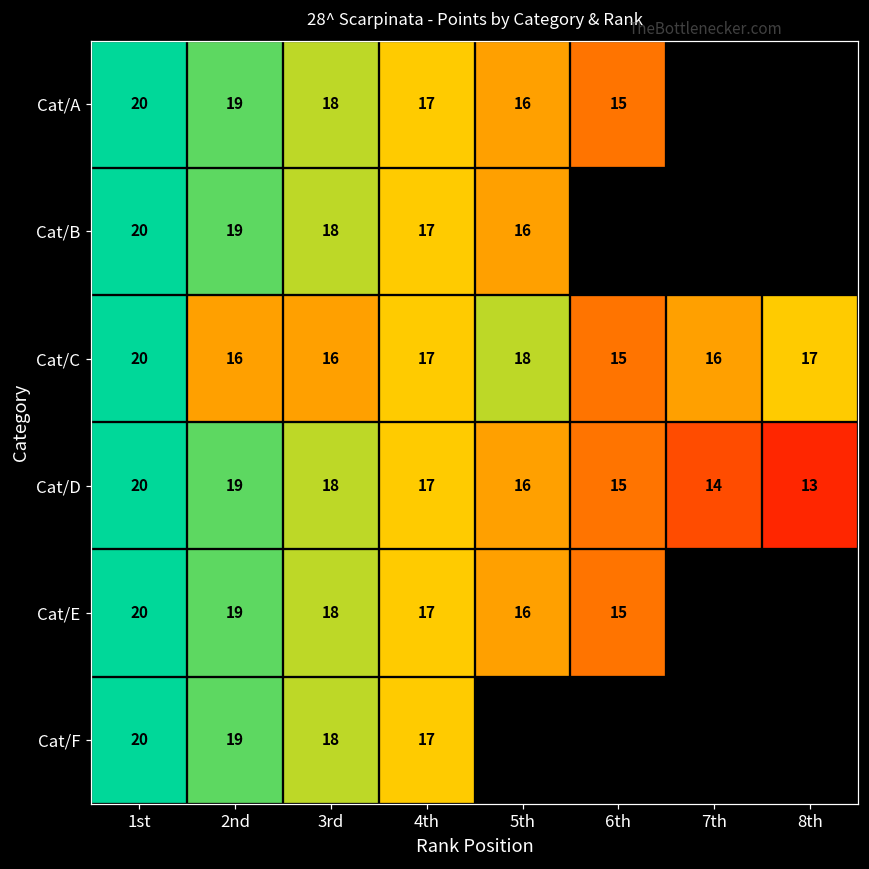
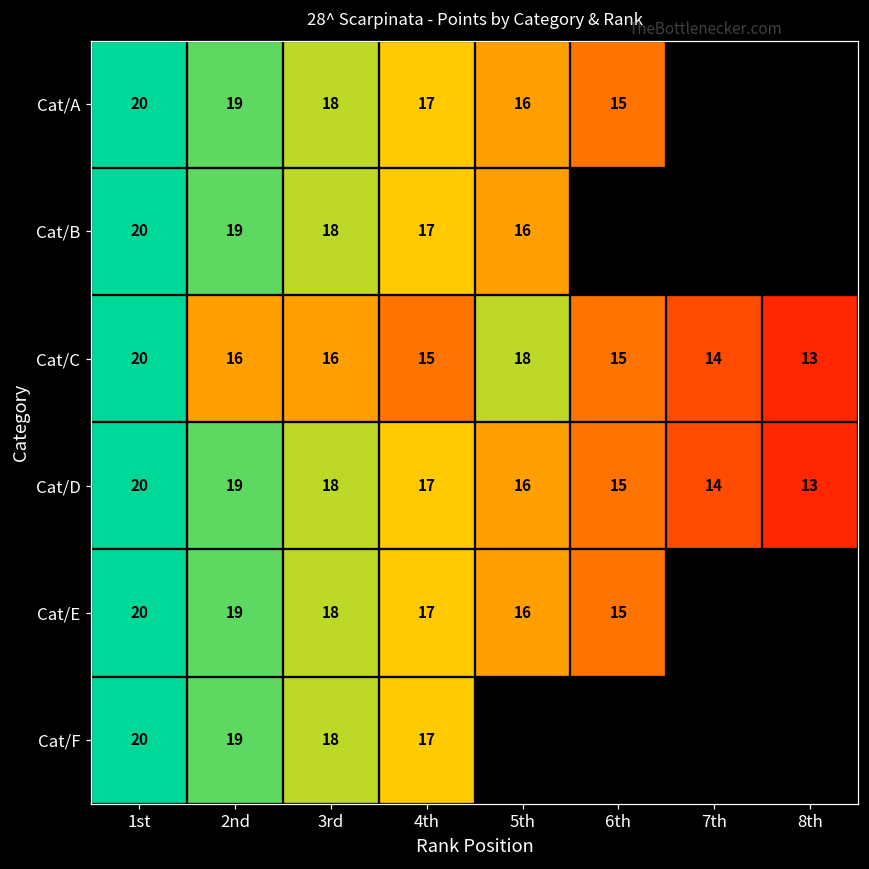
Cat/C, 4th: 17 -> 15
Cat/C, 7th: 16 -> 14
Cat/C, 8th: 17 -> 13
